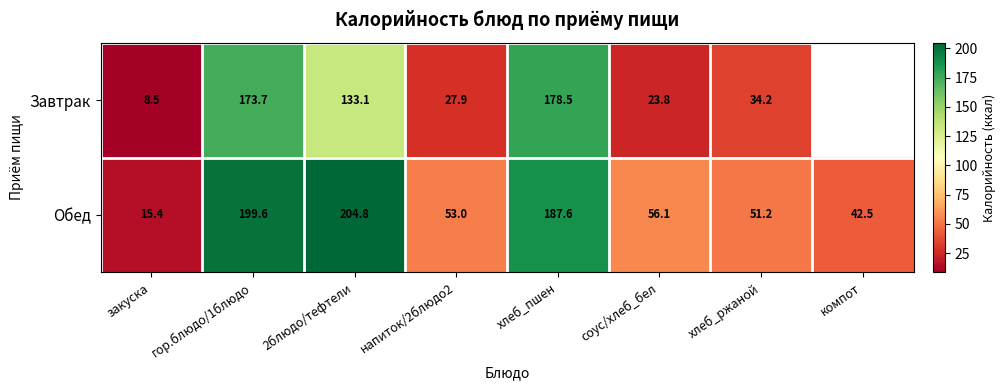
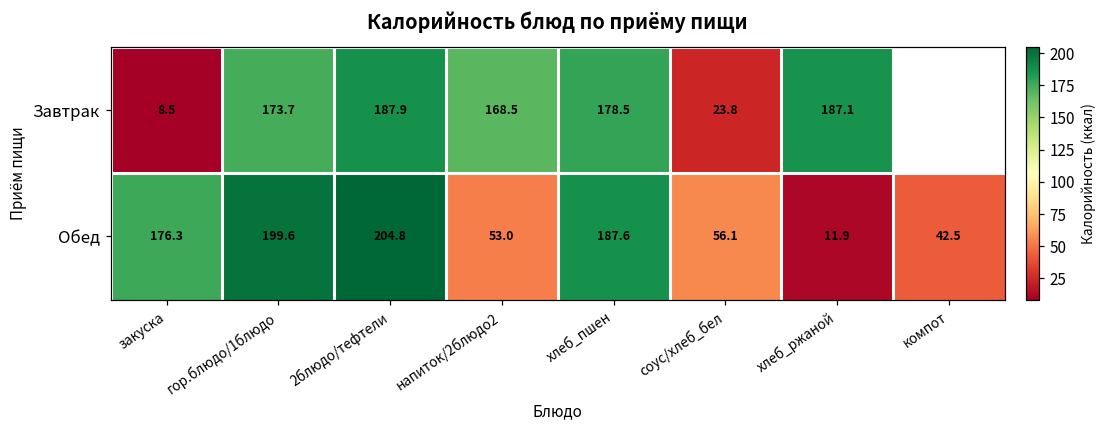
Завтрак, 2блюдо/тефтели: 133.1 -> 187.9
Завтрак, напиток/2блюдо2: 27.9 -> 168.5
Завтрак, хлеб_ржаной: 34.2 -> 187.1
Обед, закуска: 15.4 -> 176.3
Обед, хлеб_ржаной: 51.2 -> 11.9
